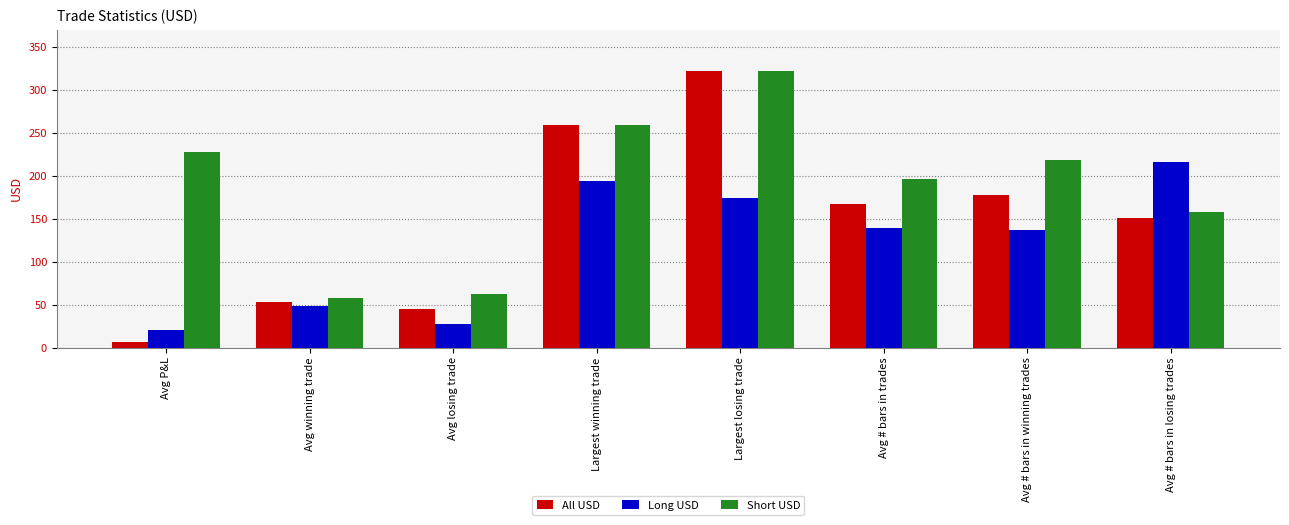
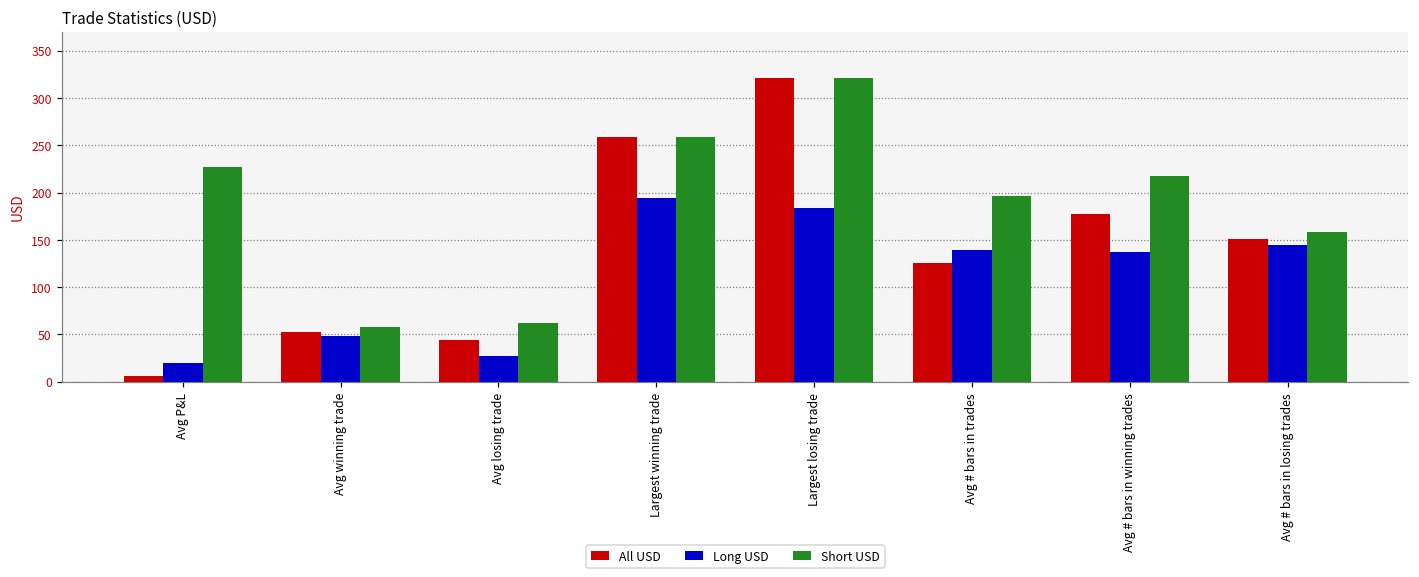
Long USD, Largest losing trade: 170 -> 180
All USD, Avg # bars in trades: 170 -> 130
Long USD, Avg # bars in losing trades: 220 -> 150
